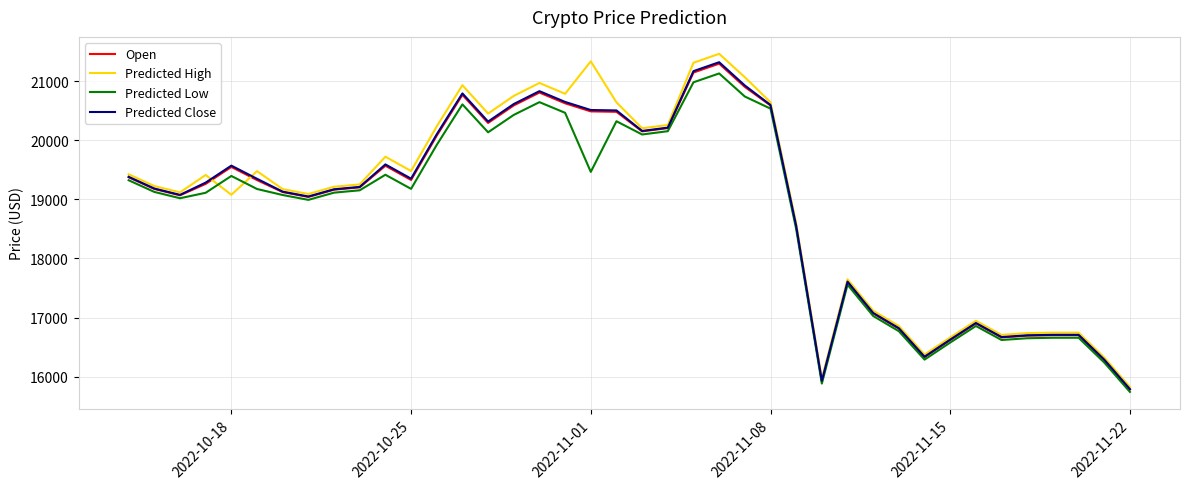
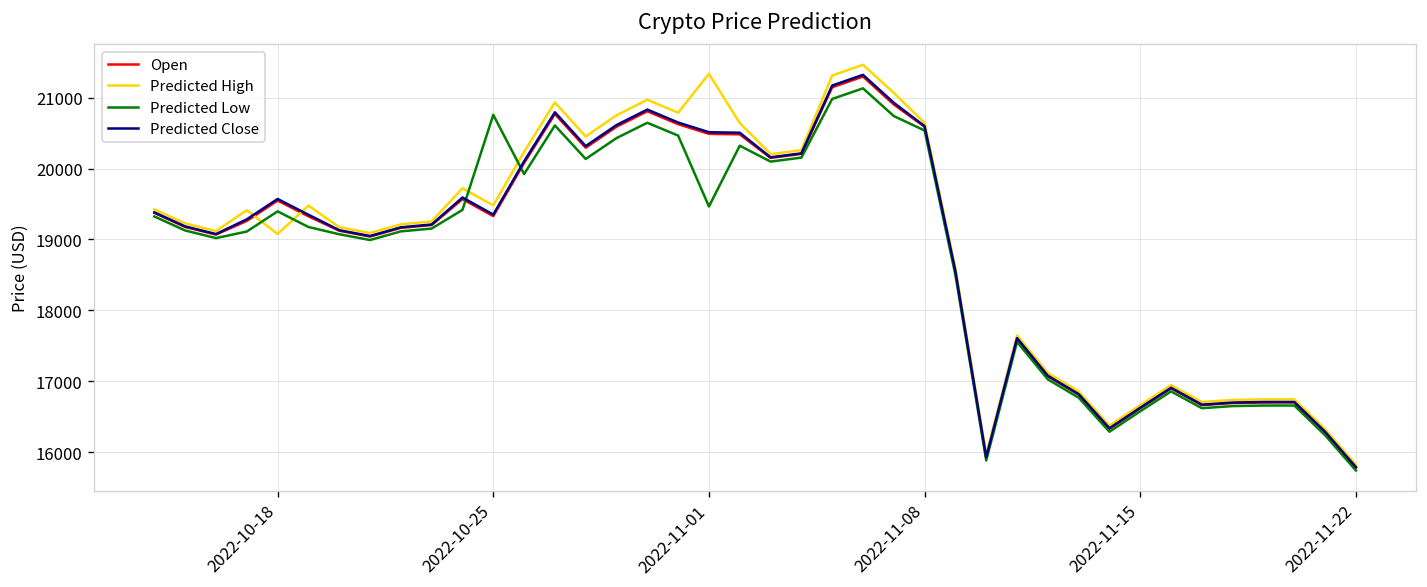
Predicted Low, 2022-10-25: 19200 -> 20800
